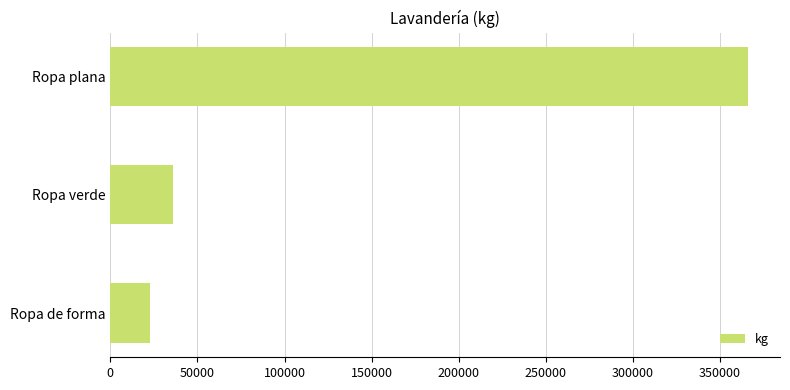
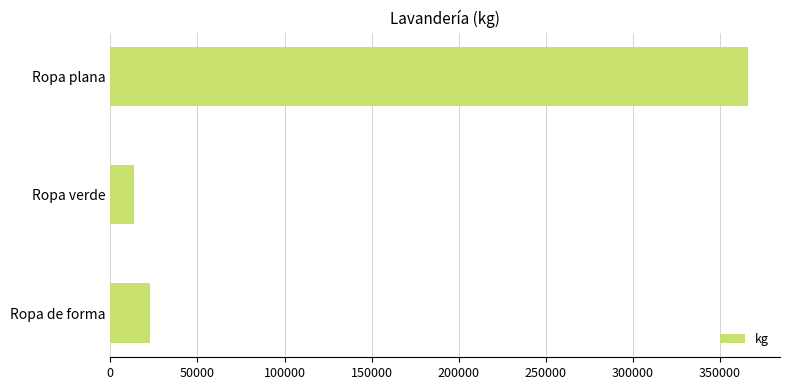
Ropa verde: 36000 -> 13000
